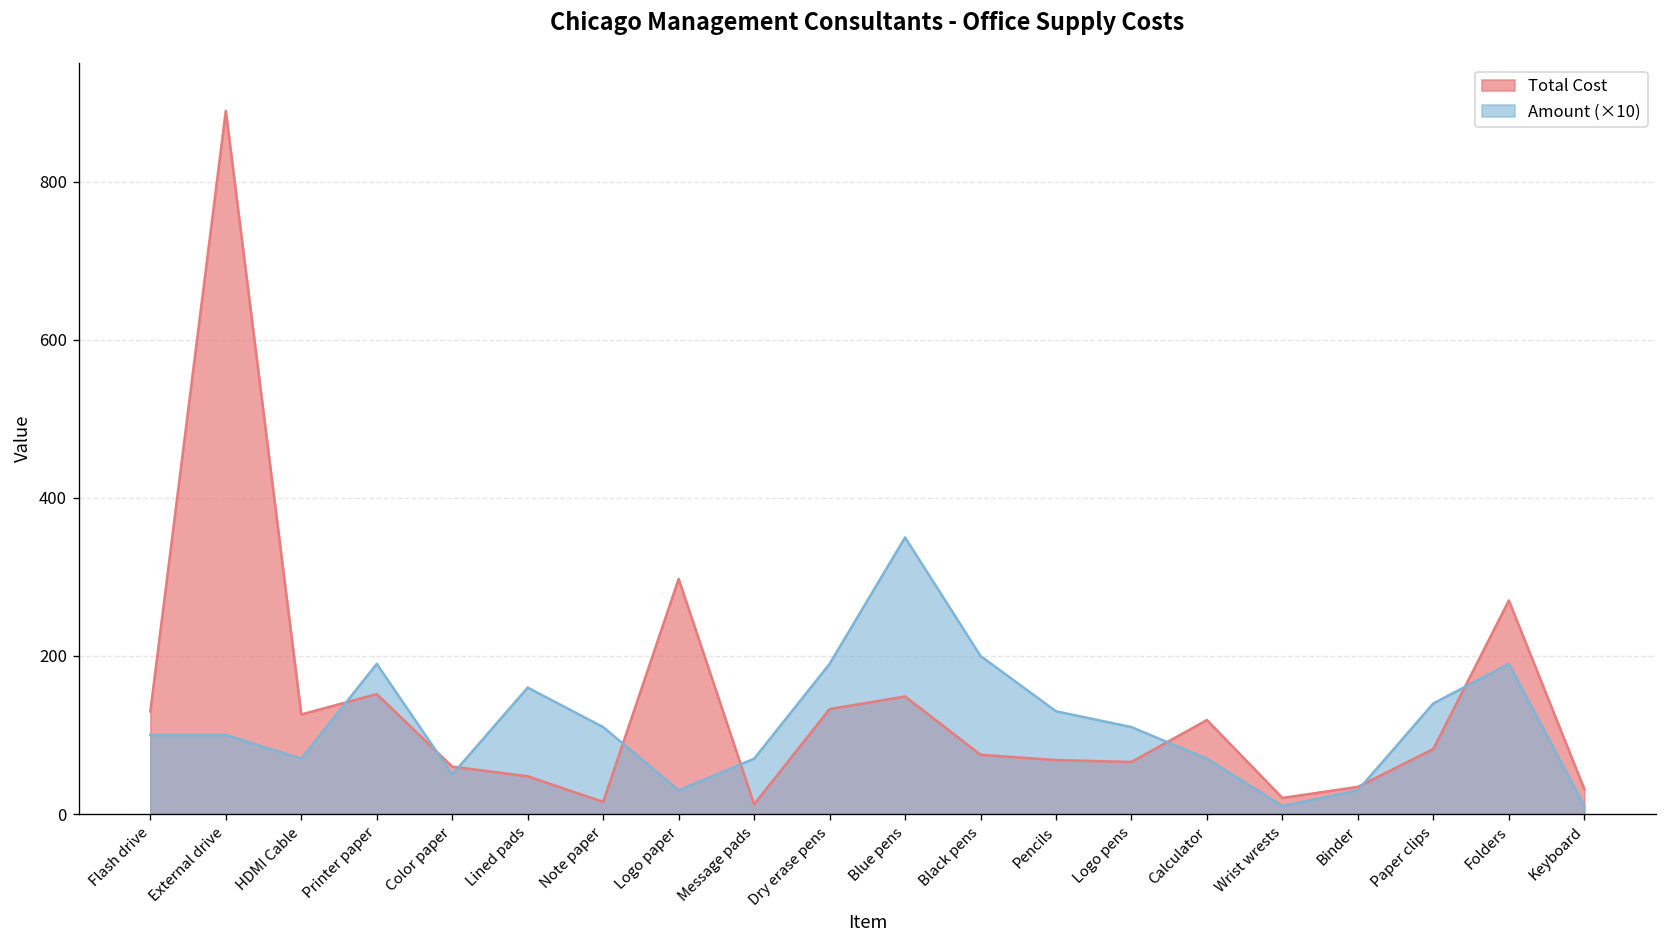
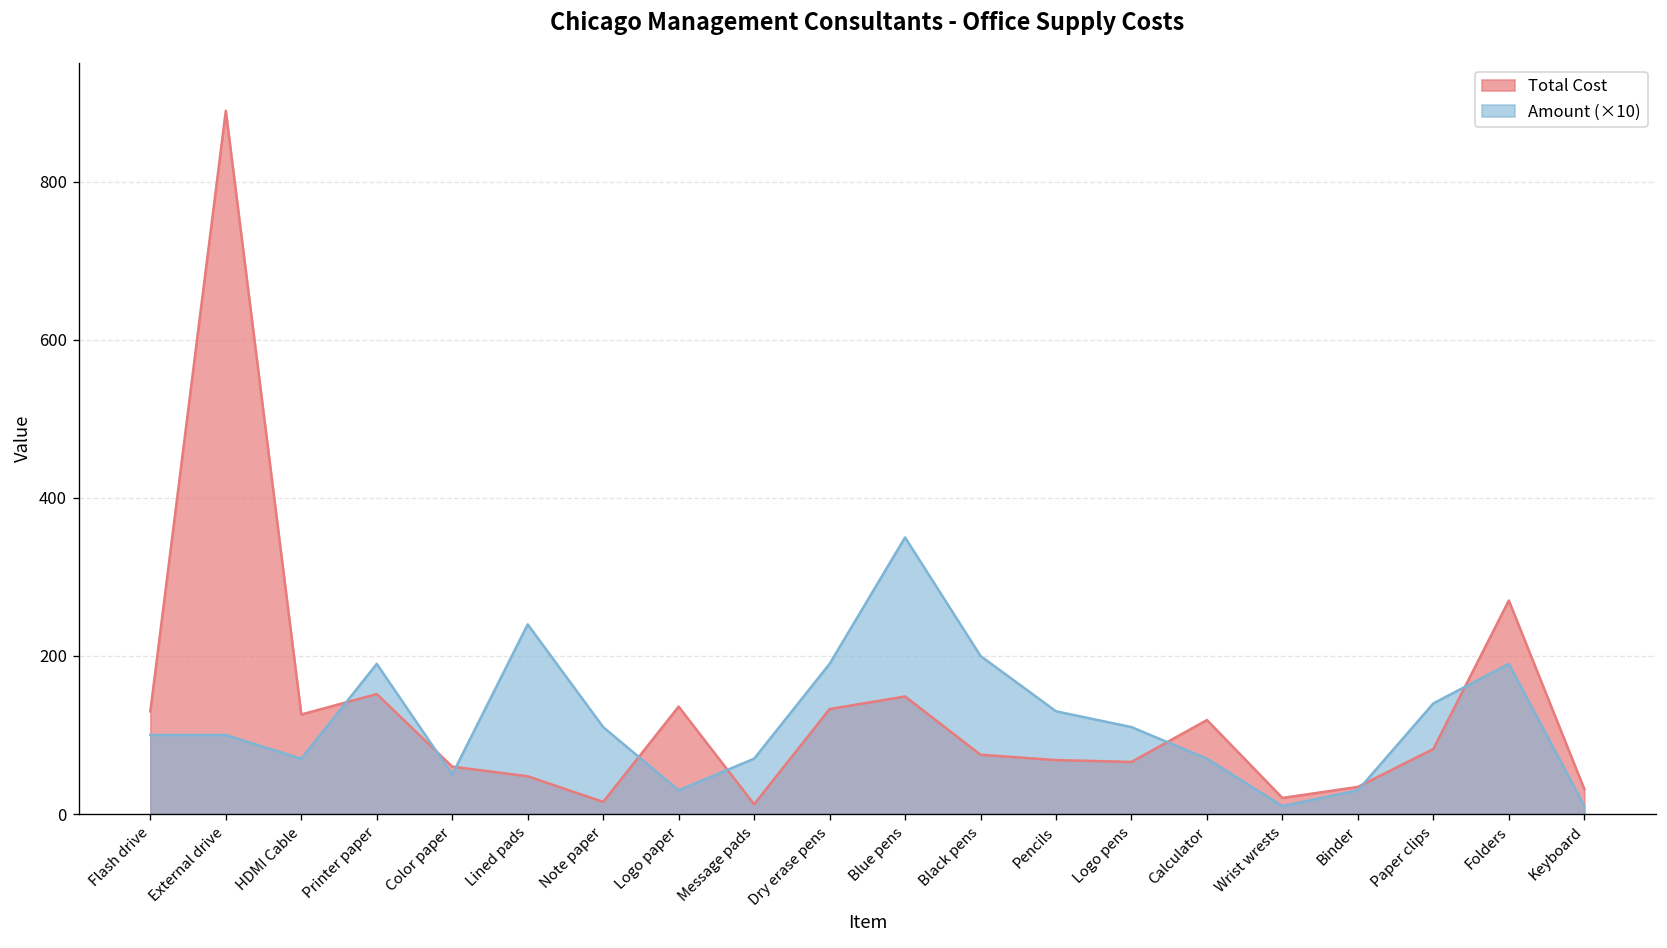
Amount (×10), Lined pads: 160 -> 240
Total Cost, Logo paper: 300 -> 140
